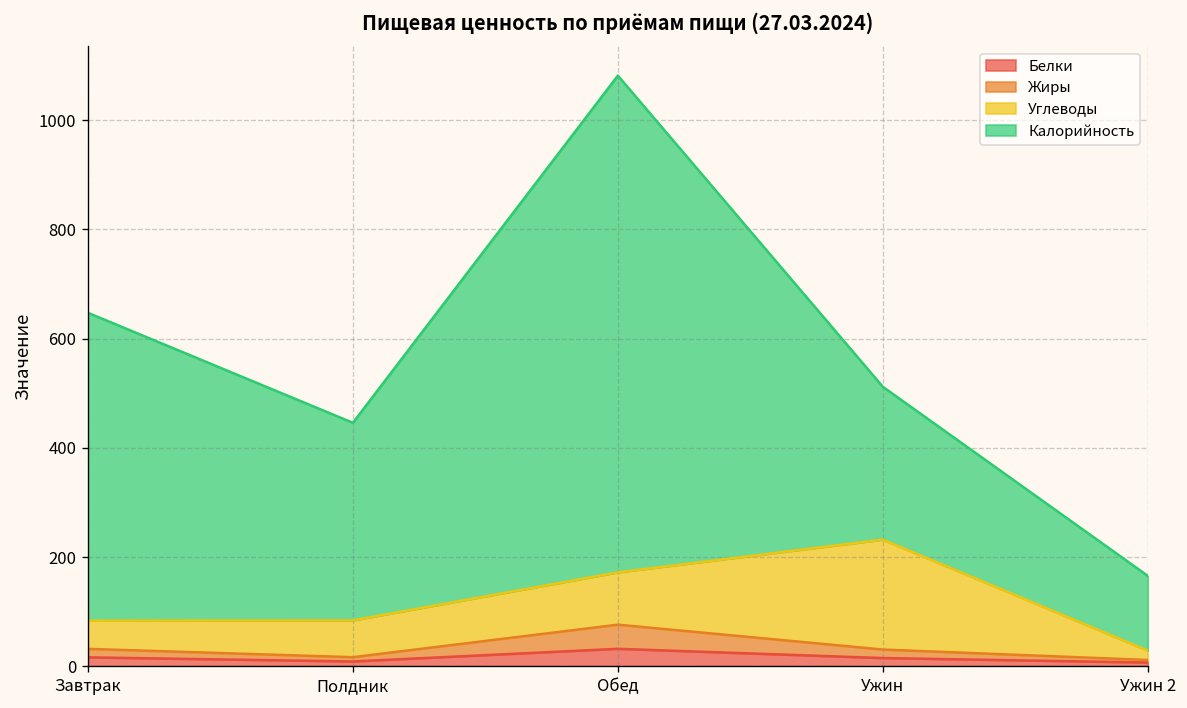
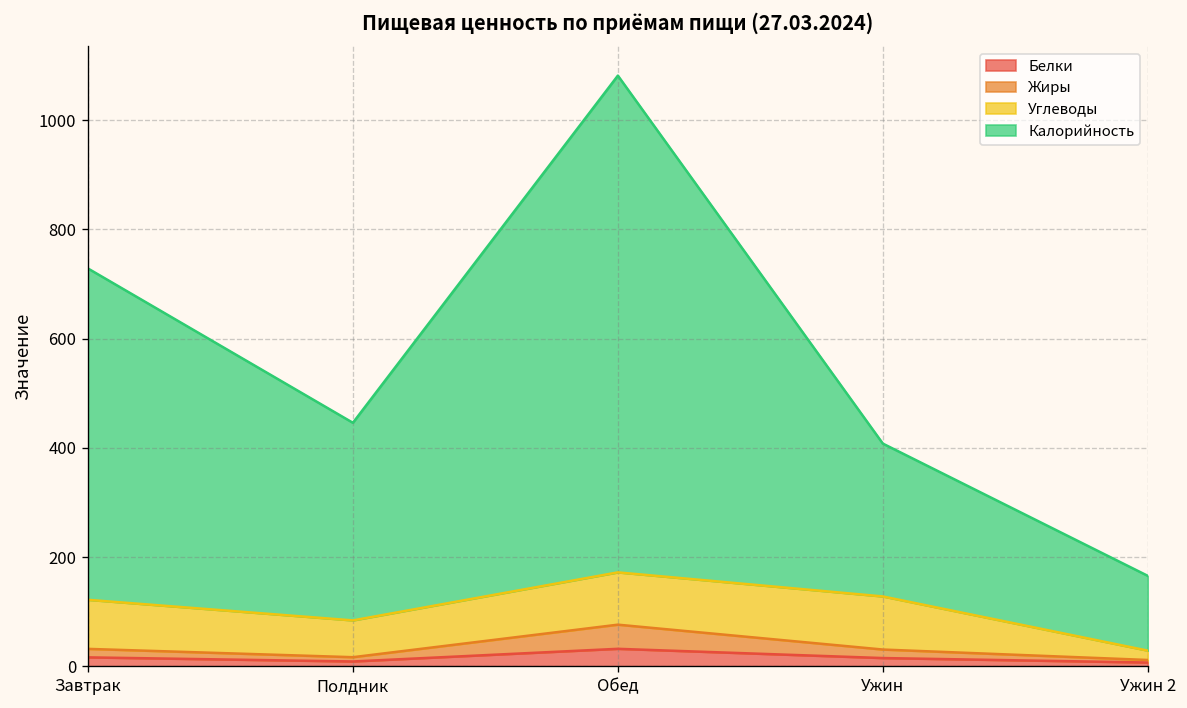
Углеводы, Завтрак: 50 -> 90
Калорийность, Завтрак: 560 -> 610
Углеводы, Ужин: 200 -> 100
